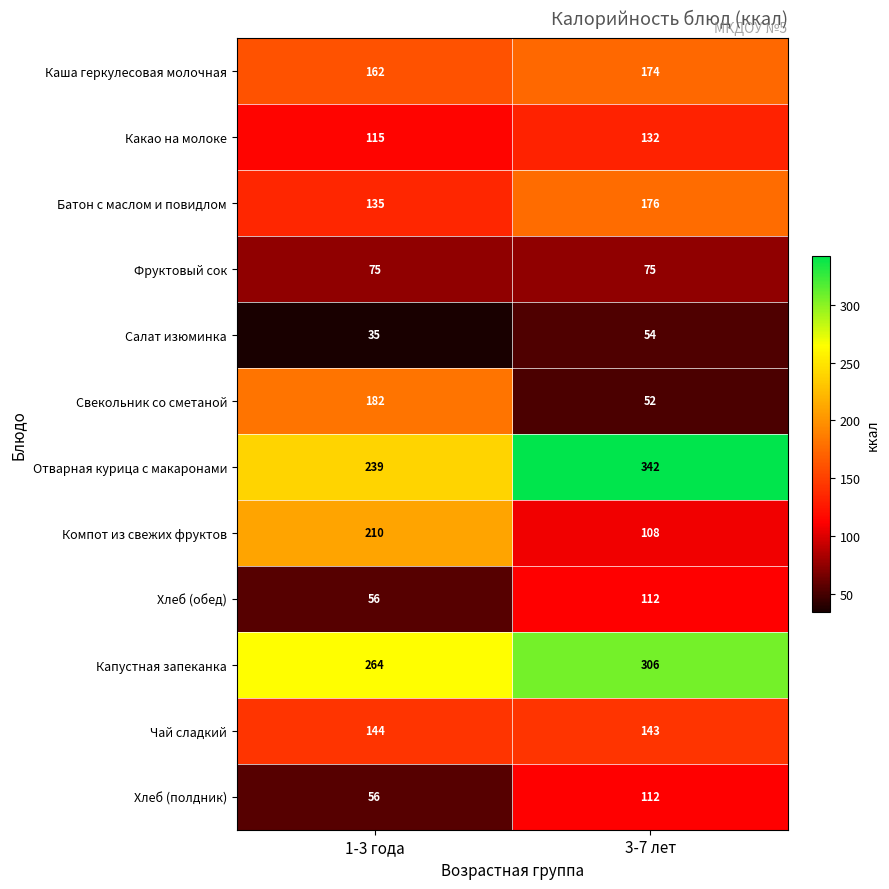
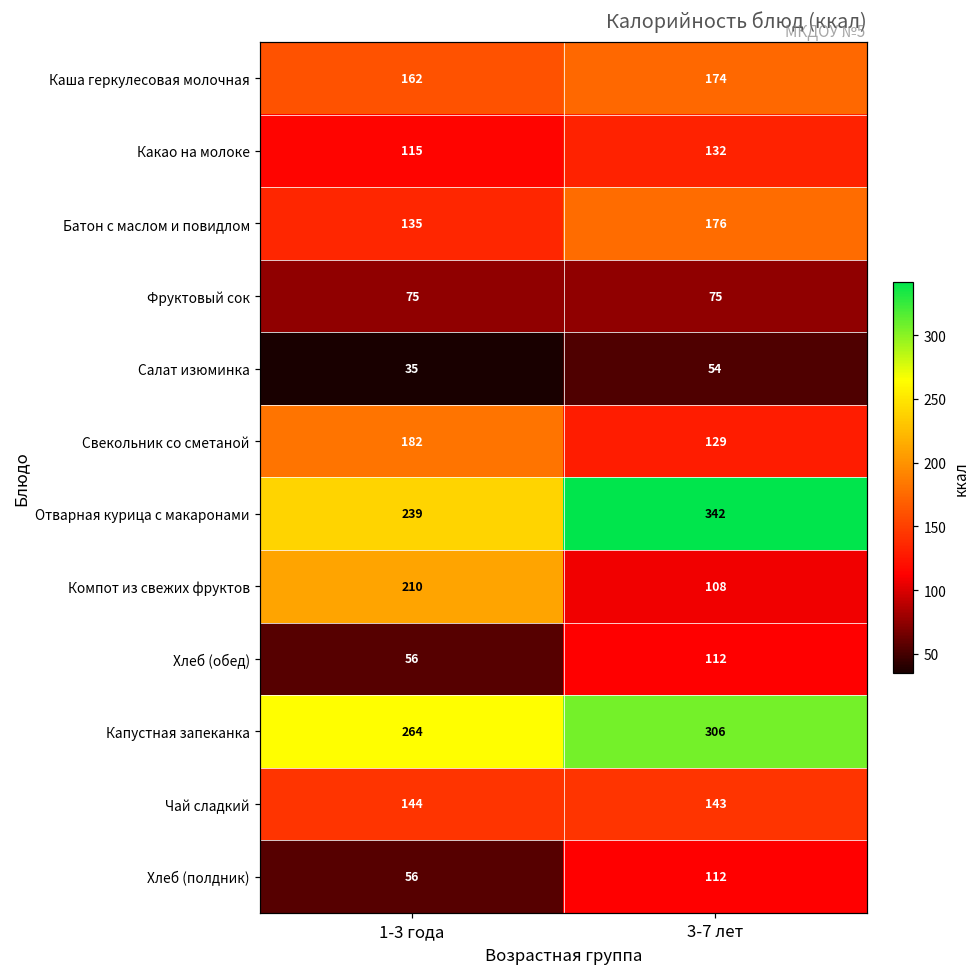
Свекольник со сметаной, 3-7 лет: 52 -> 129
